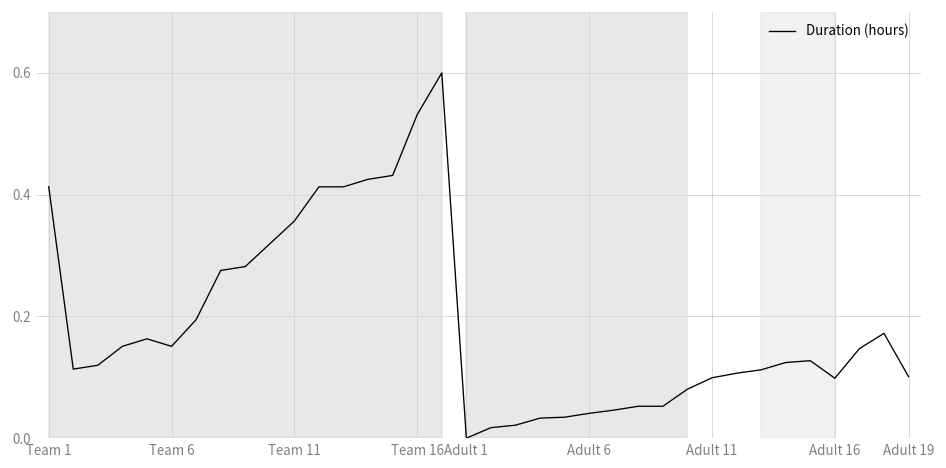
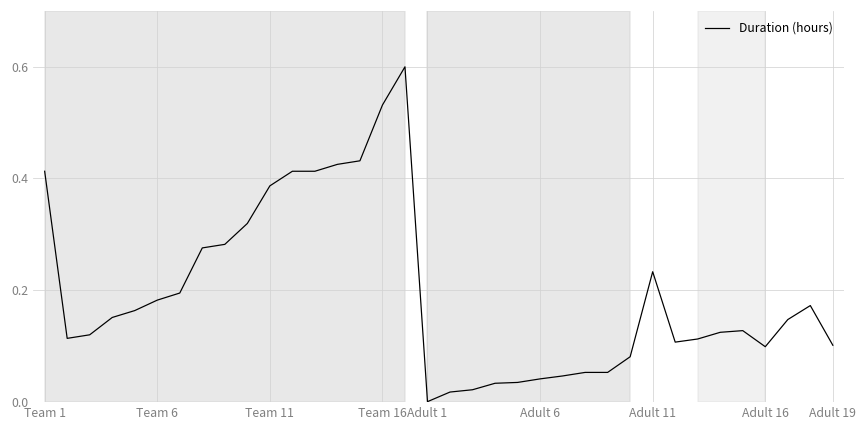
Team 6: 0.15 -> 0.18
Team 11: 0.36 -> 0.39
Adult 11: 0.10 -> 0.23
